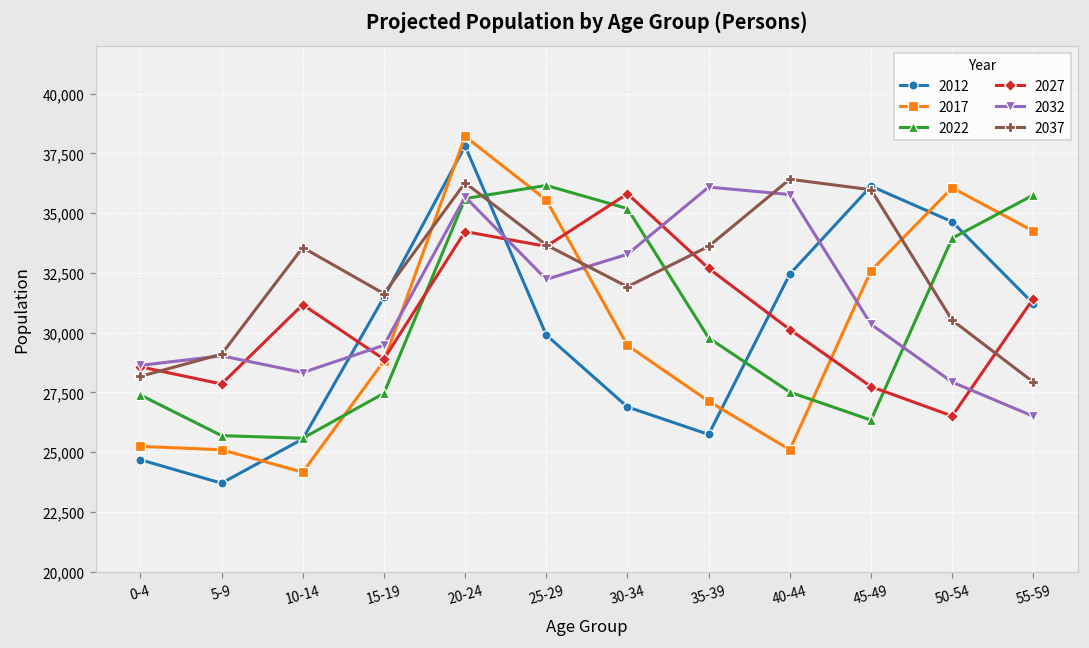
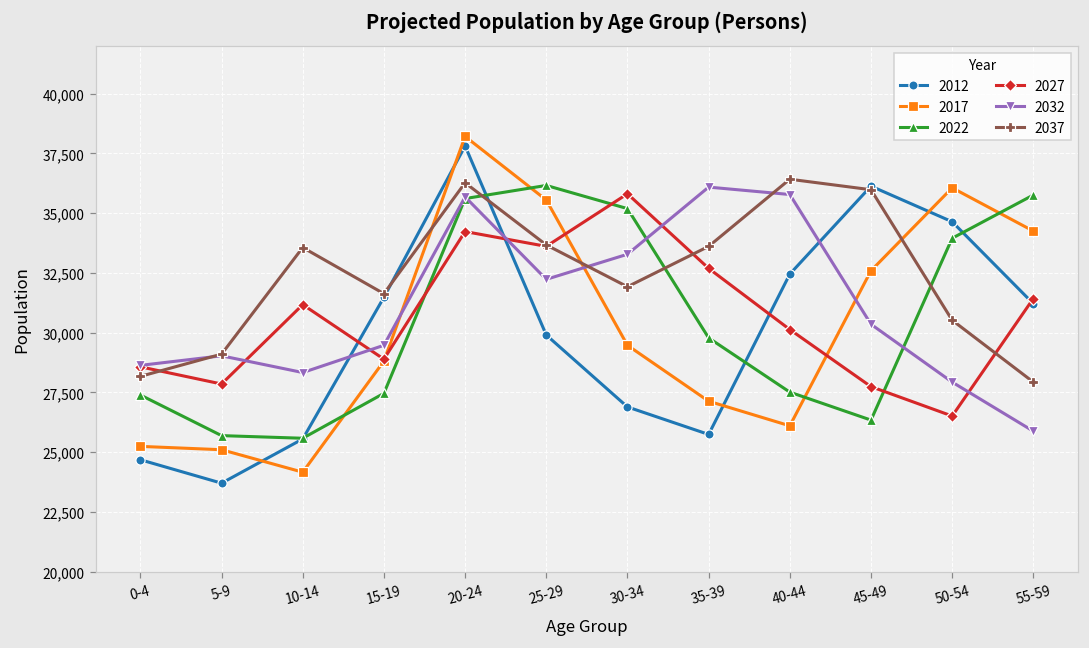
2017, 40-44: 25,100 -> 26,100
2032, 55-59: 26,500 -> 25,900
